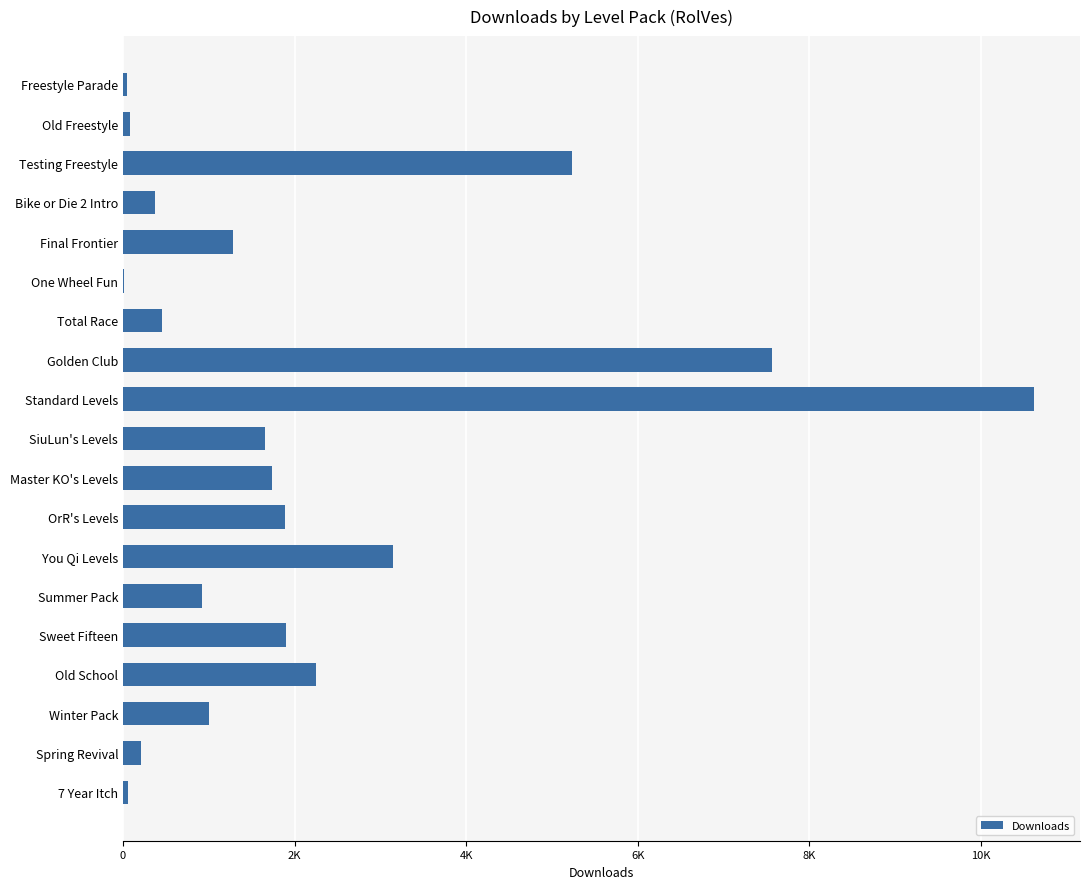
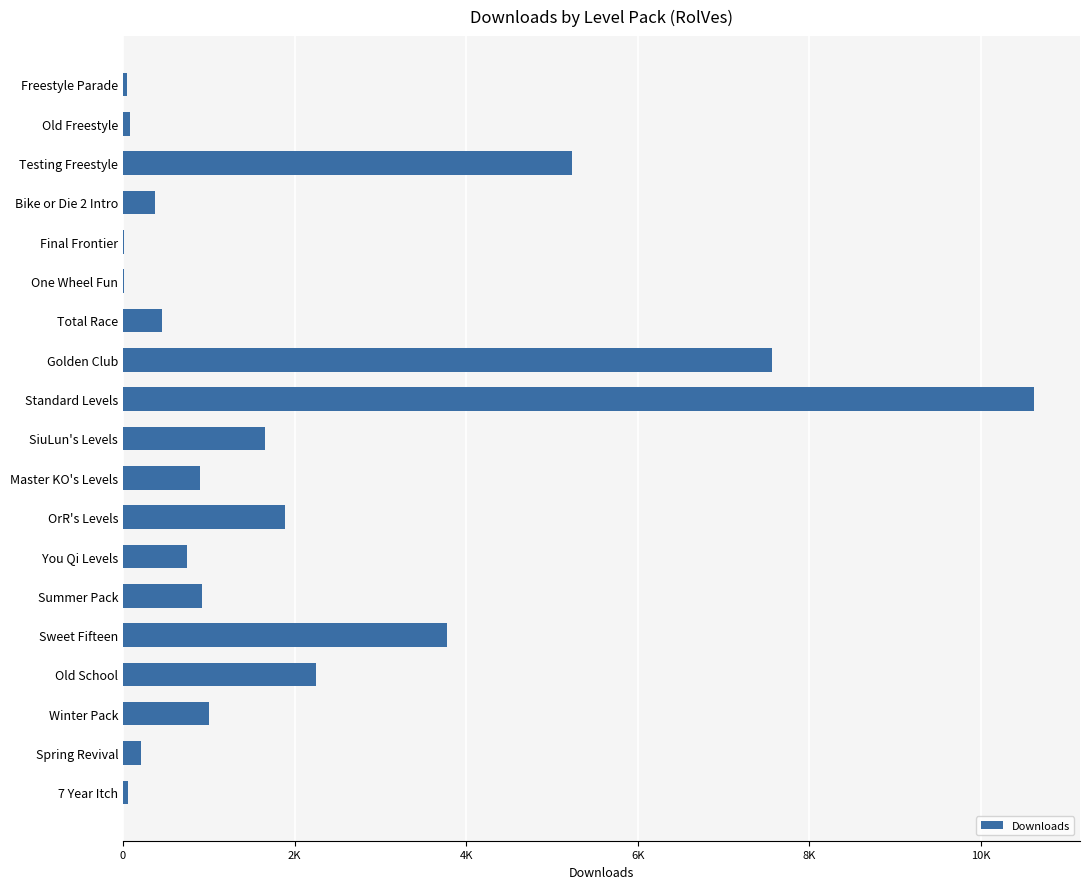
Final Frontier: 1300 -> 0
Master KO's Levels: 1700 -> 900
You Qi Levels: 3200 -> 700
Sweet Fifteen: 1900 -> 3800
